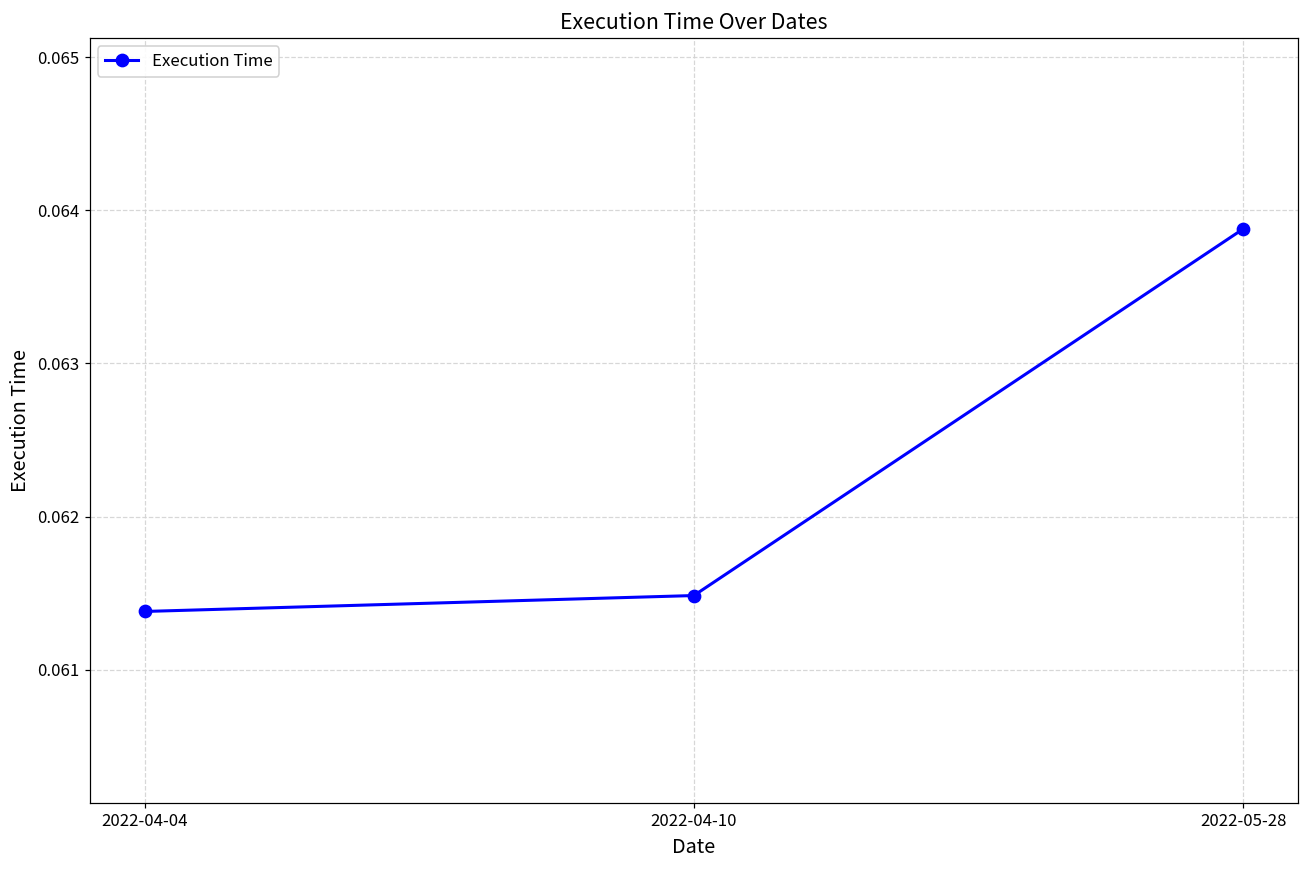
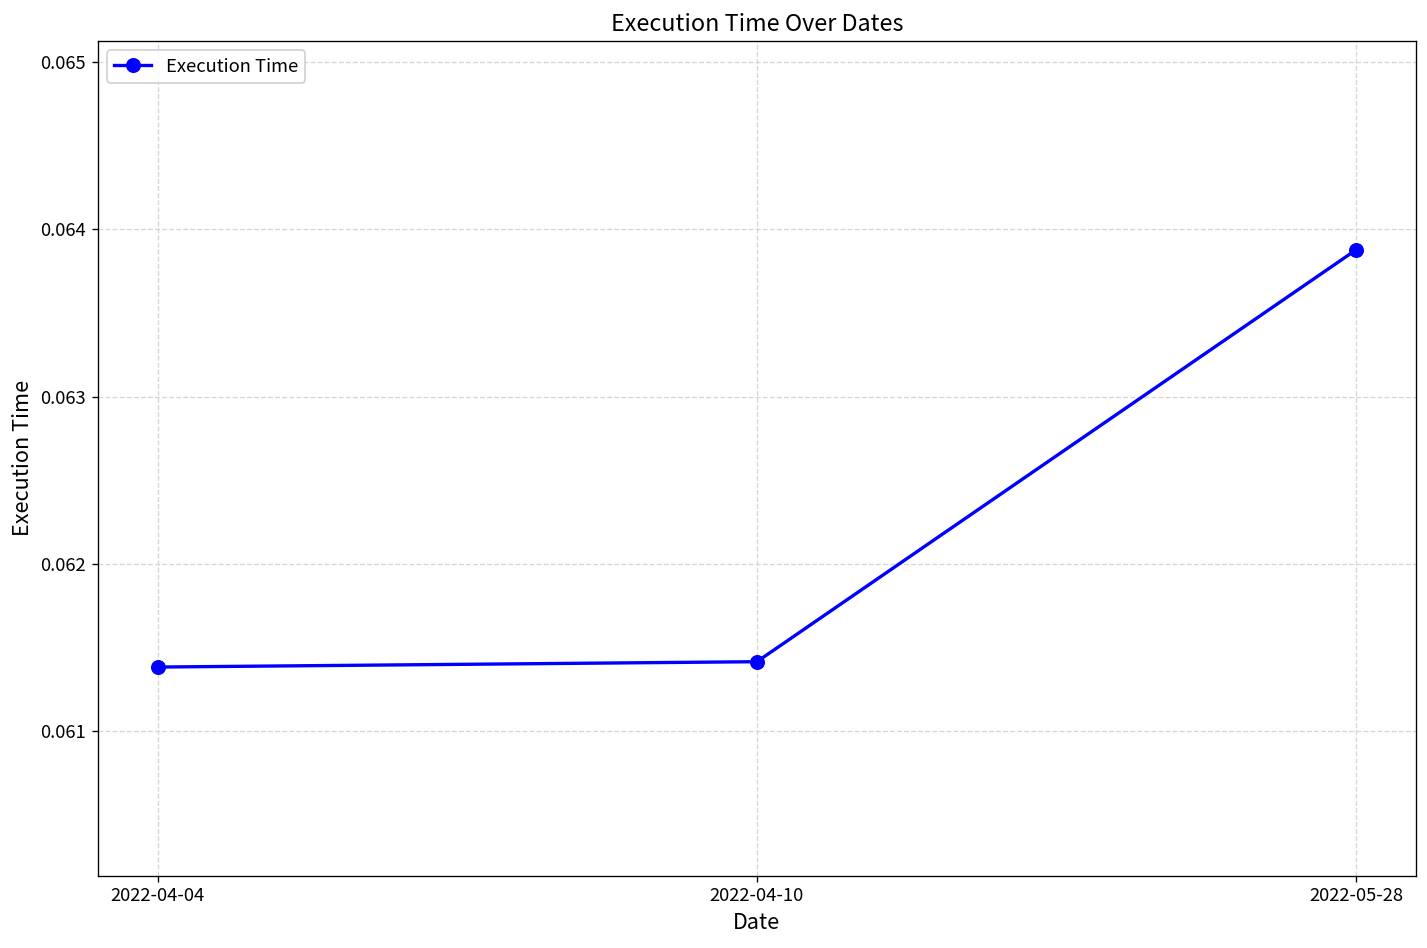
2022-04-10: 0.06148 -> 0.06141
